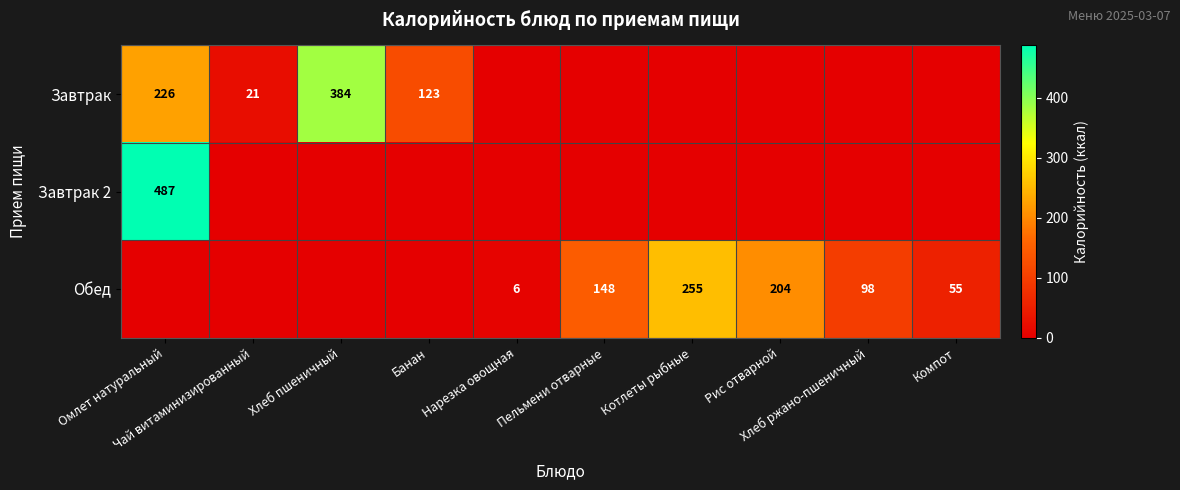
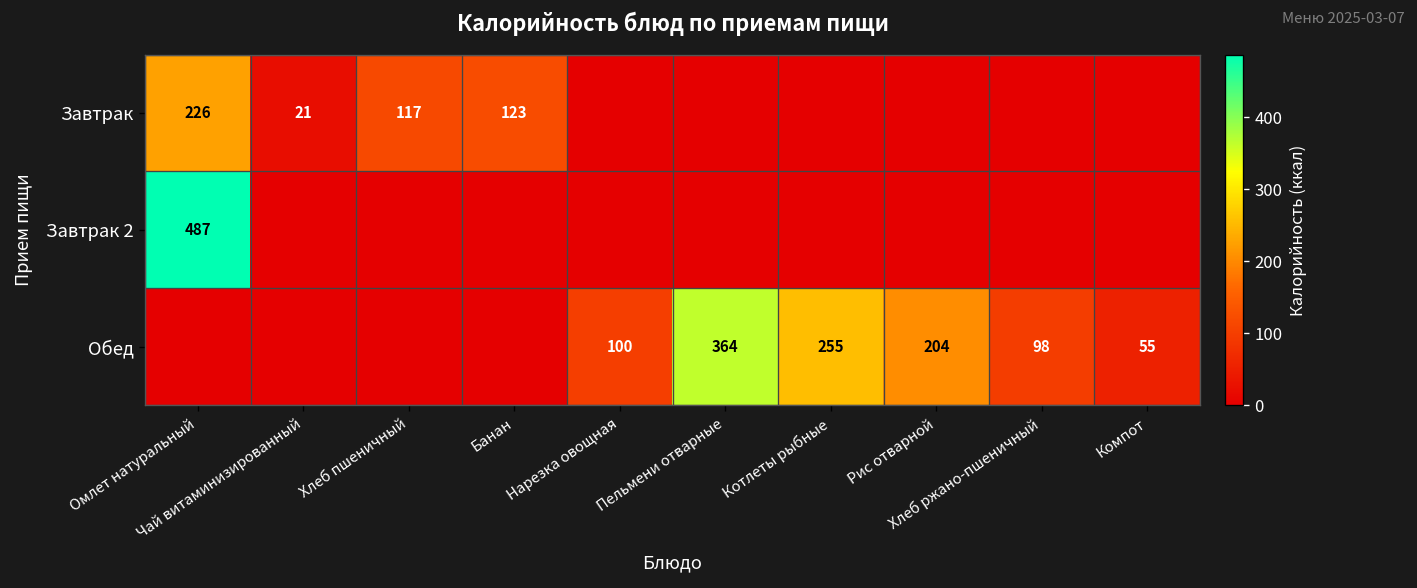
Завтрак, Хлеб пшеничный: 384 -> 117
Обед, Нарезка овощная: 6 -> 100
Обед, Пельмени отварные: 148 -> 364
